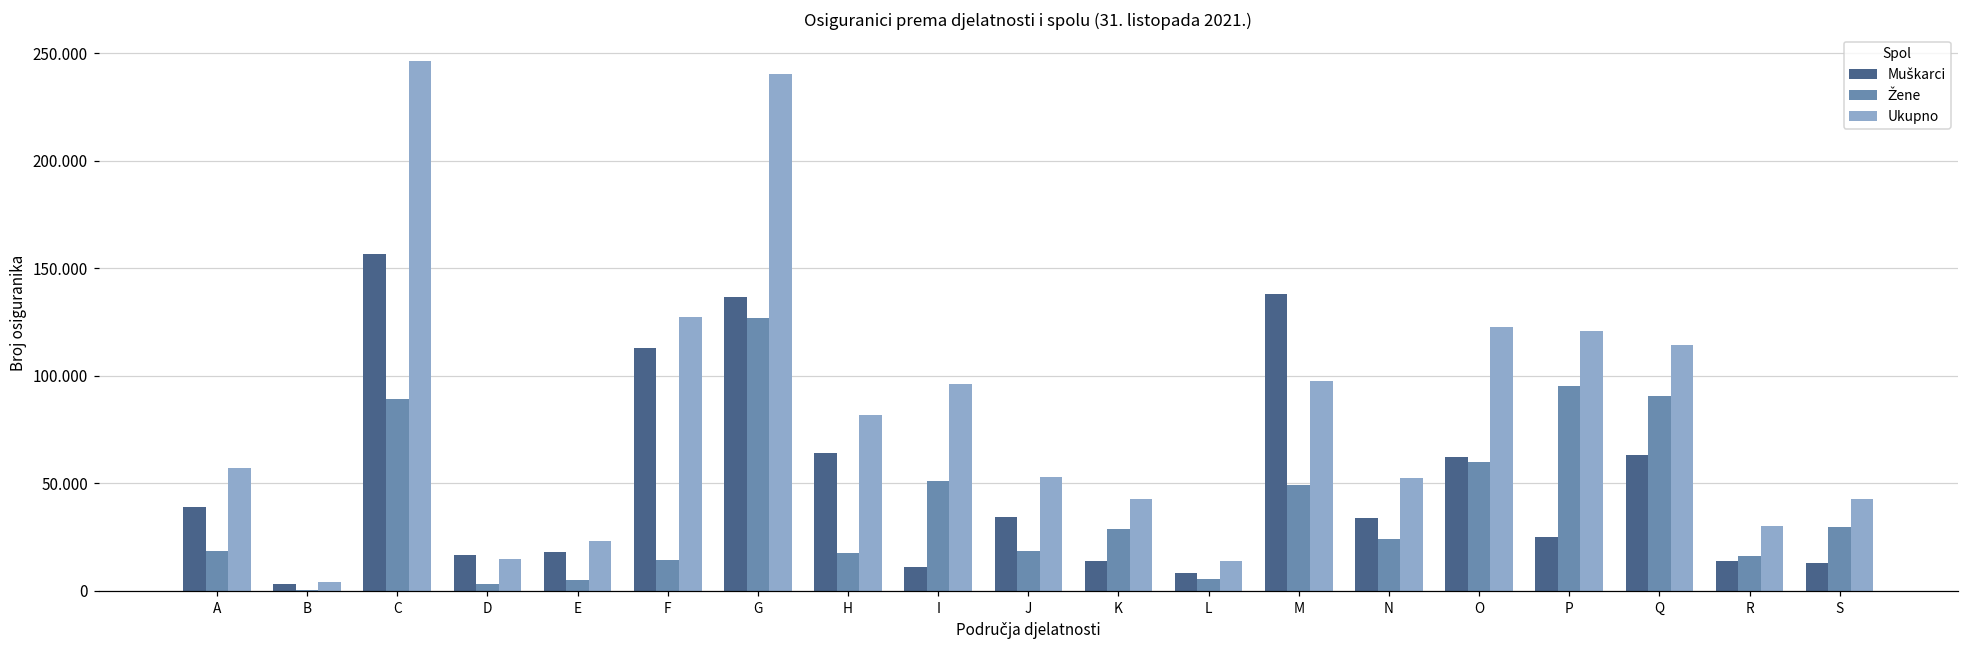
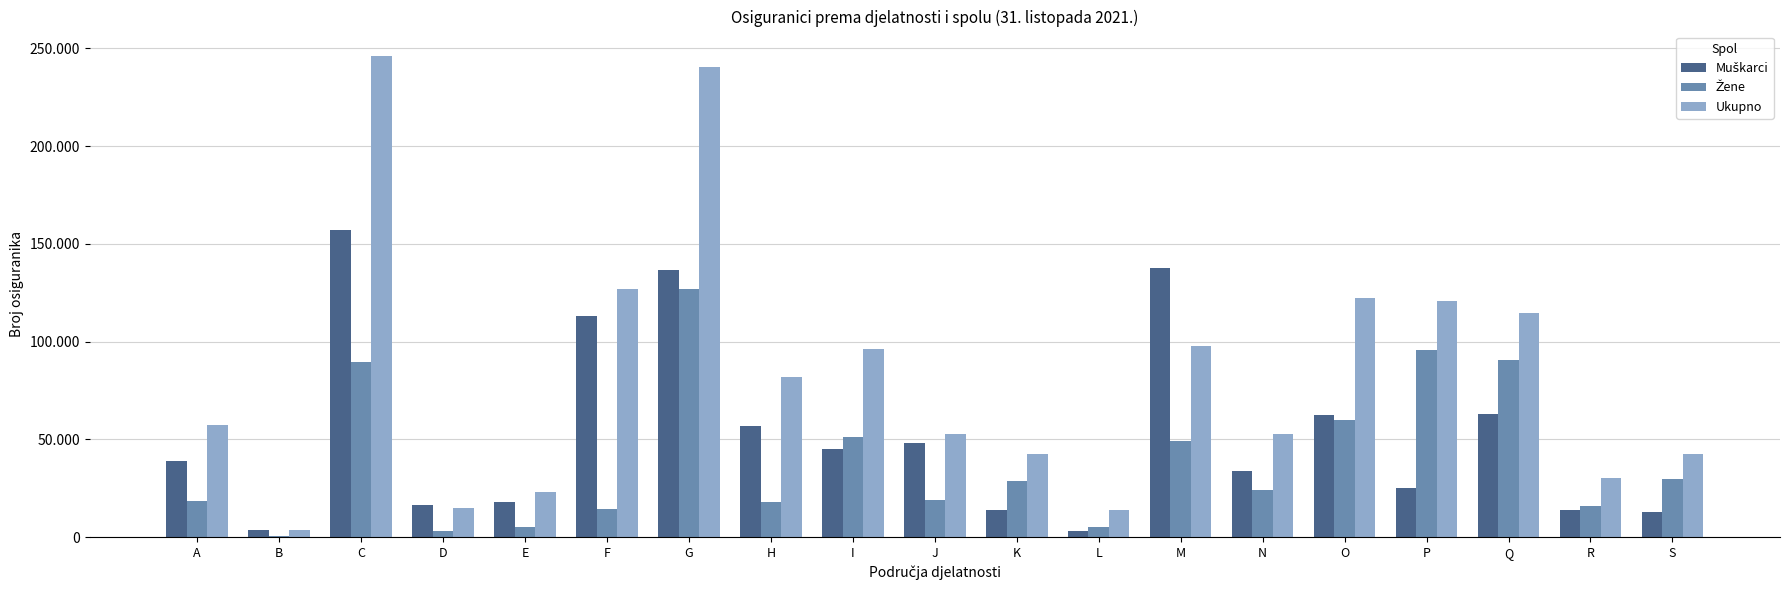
Muškarci, H: 64 -> 57
Muškarci, I: 11 -> 45
Muškarci, J: 34 -> 48
Muškarci, L: 8 -> 3
